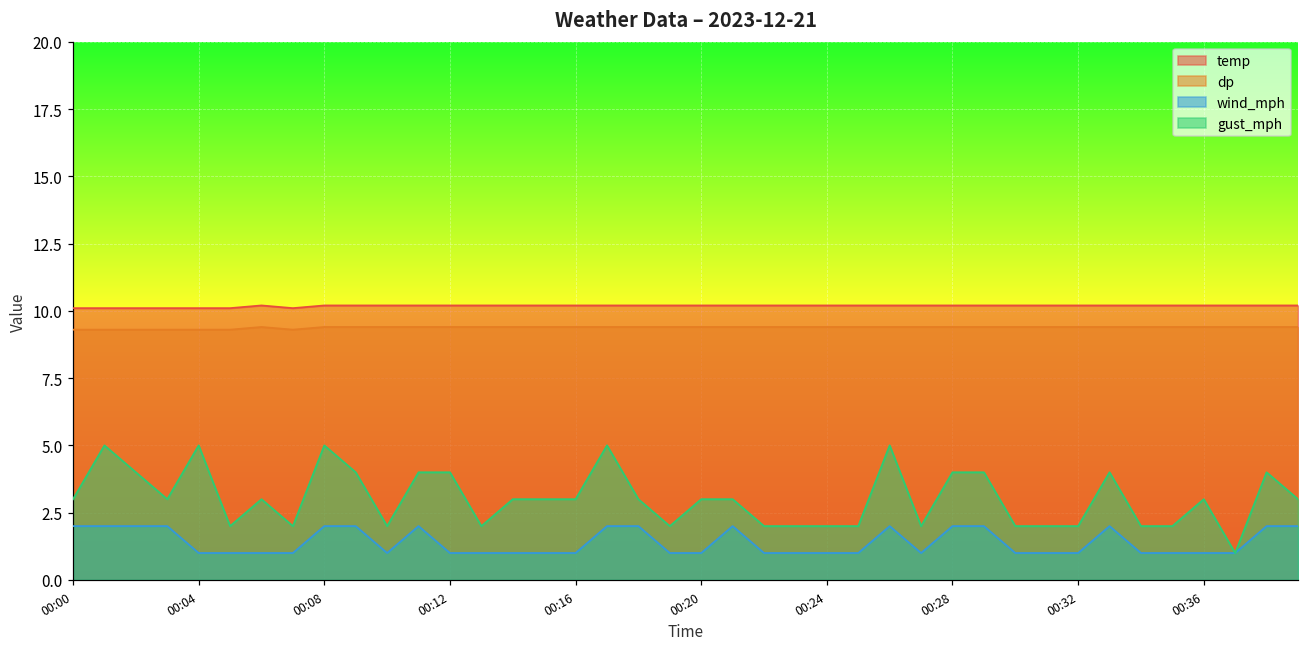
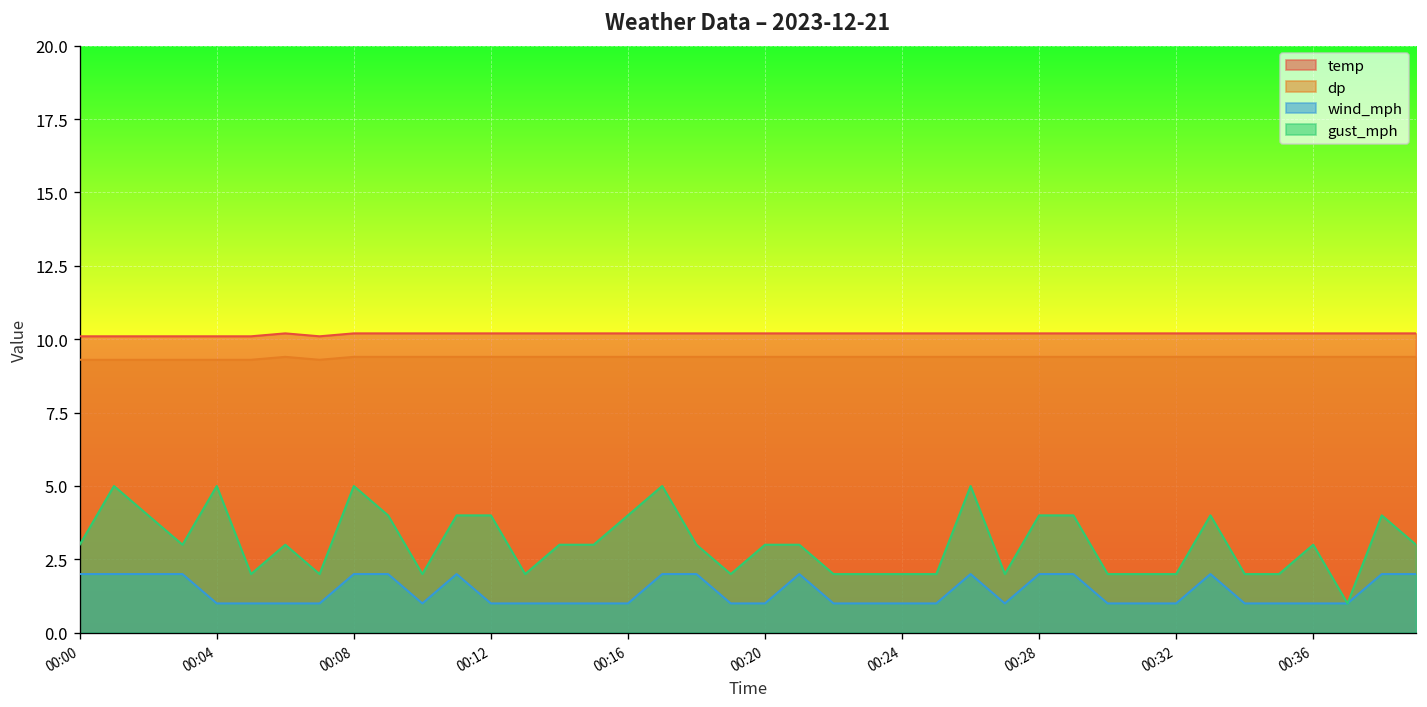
gust_mph, 00:16: 3 -> 4
